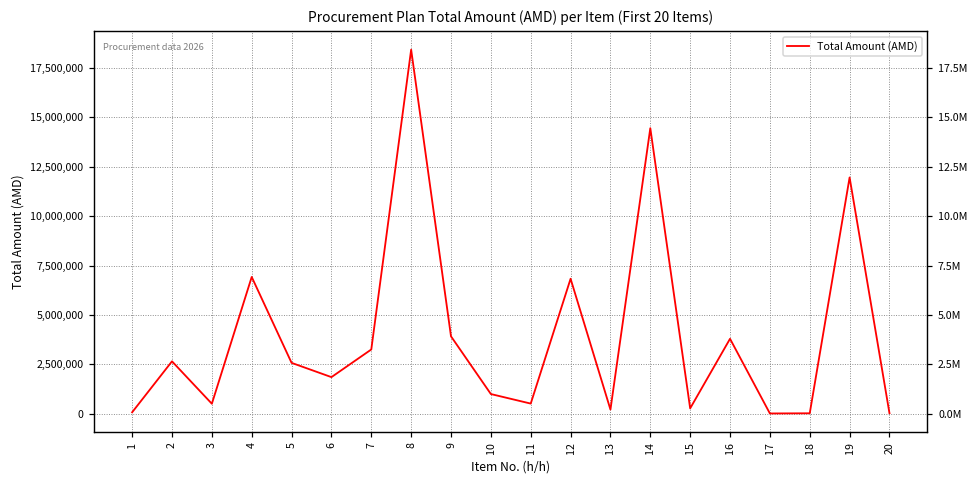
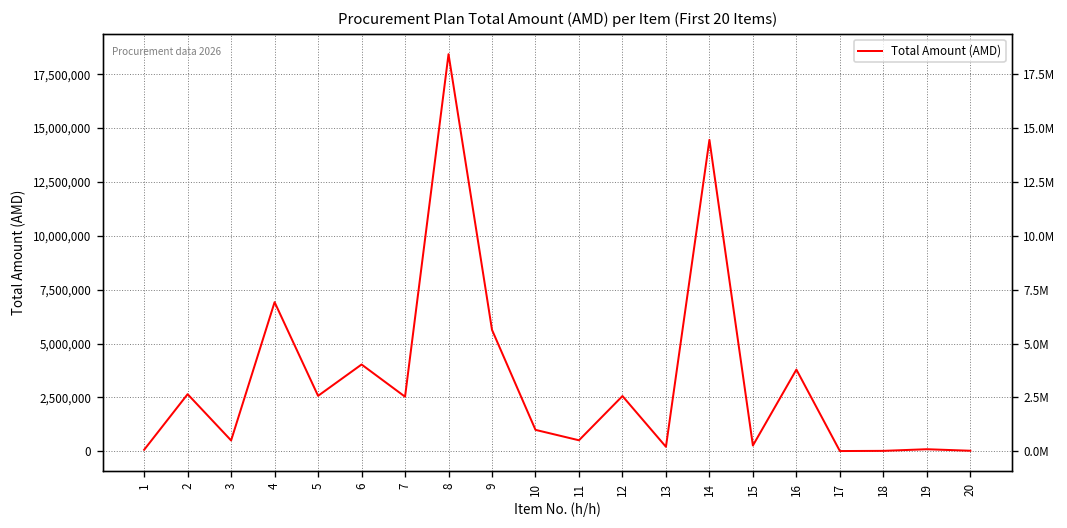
6: 1,900,000 -> 4,000,000
7: 3,300,000 -> 2,500,000
9: 3,900,000 -> 5,600,000
12: 6,800,000 -> 2,600,000
19: 12,000,000 -> 100,000
